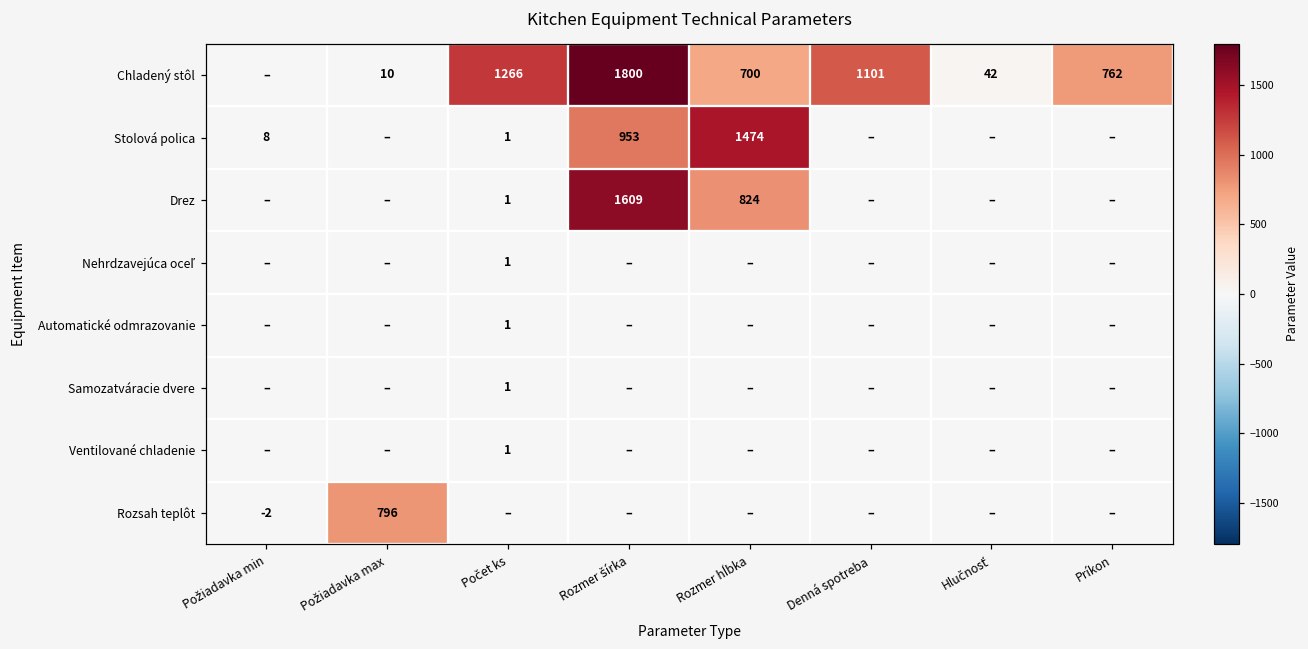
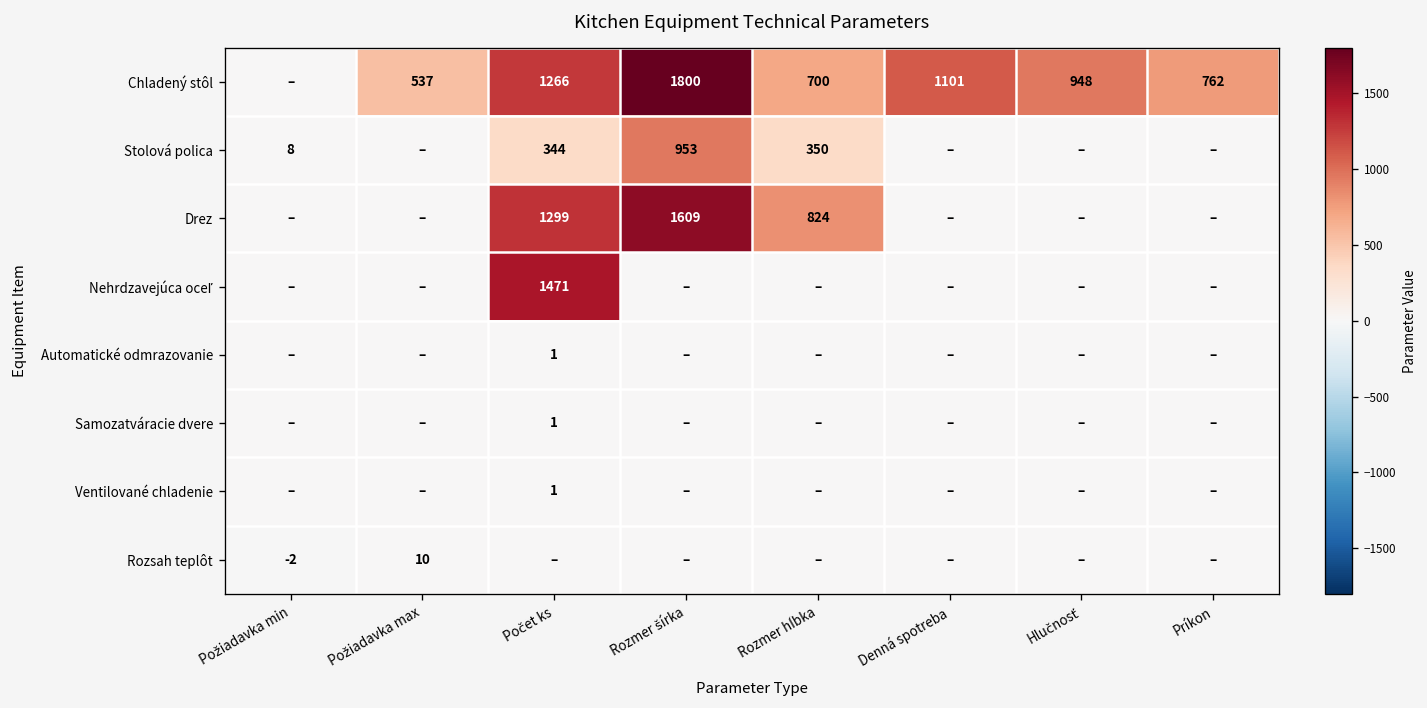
Chladený stôl, Požiadavka max: 10 -> 537
Chladený stôl, Hlučnosť: 42 -> 948
Stolová polica, Počet ks: 1 -> 344
Stolová polica, Rozmer hĺbka: 1474 -> 350
Drez, Počet ks: 1 -> 1299
Nehrdzavejúca oceľ, Počet ks: 1 -> 1471
Rozsah teplôt, Požiadavka max: 796 -> 10
